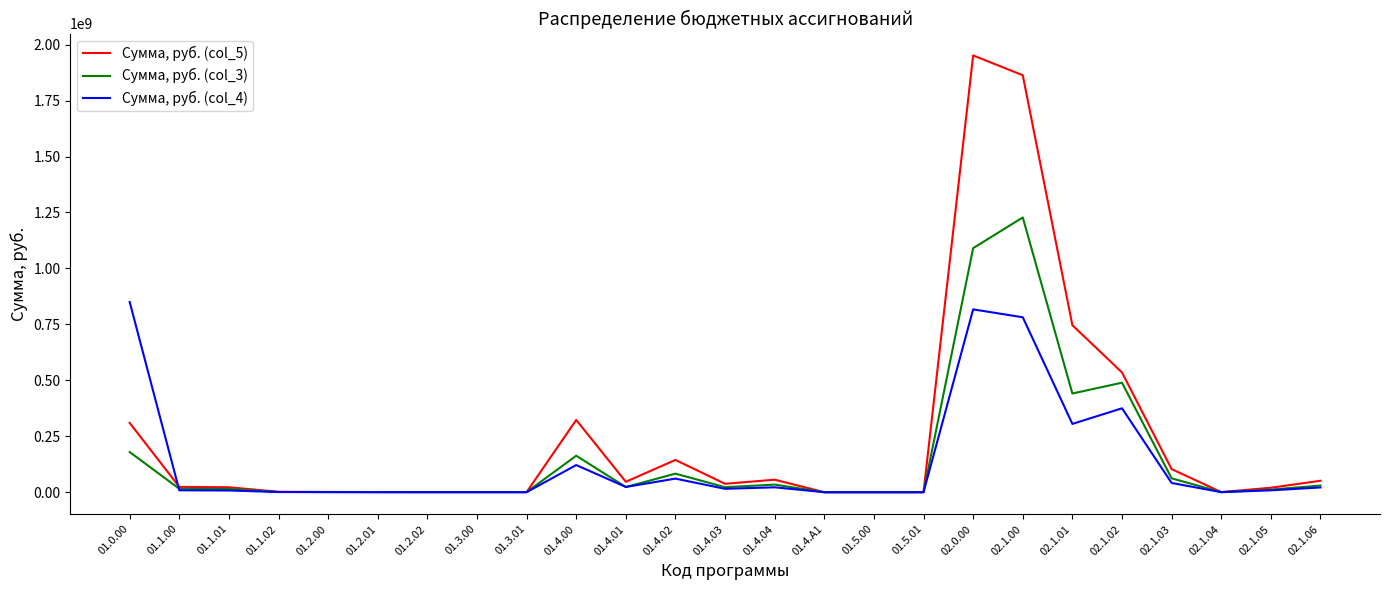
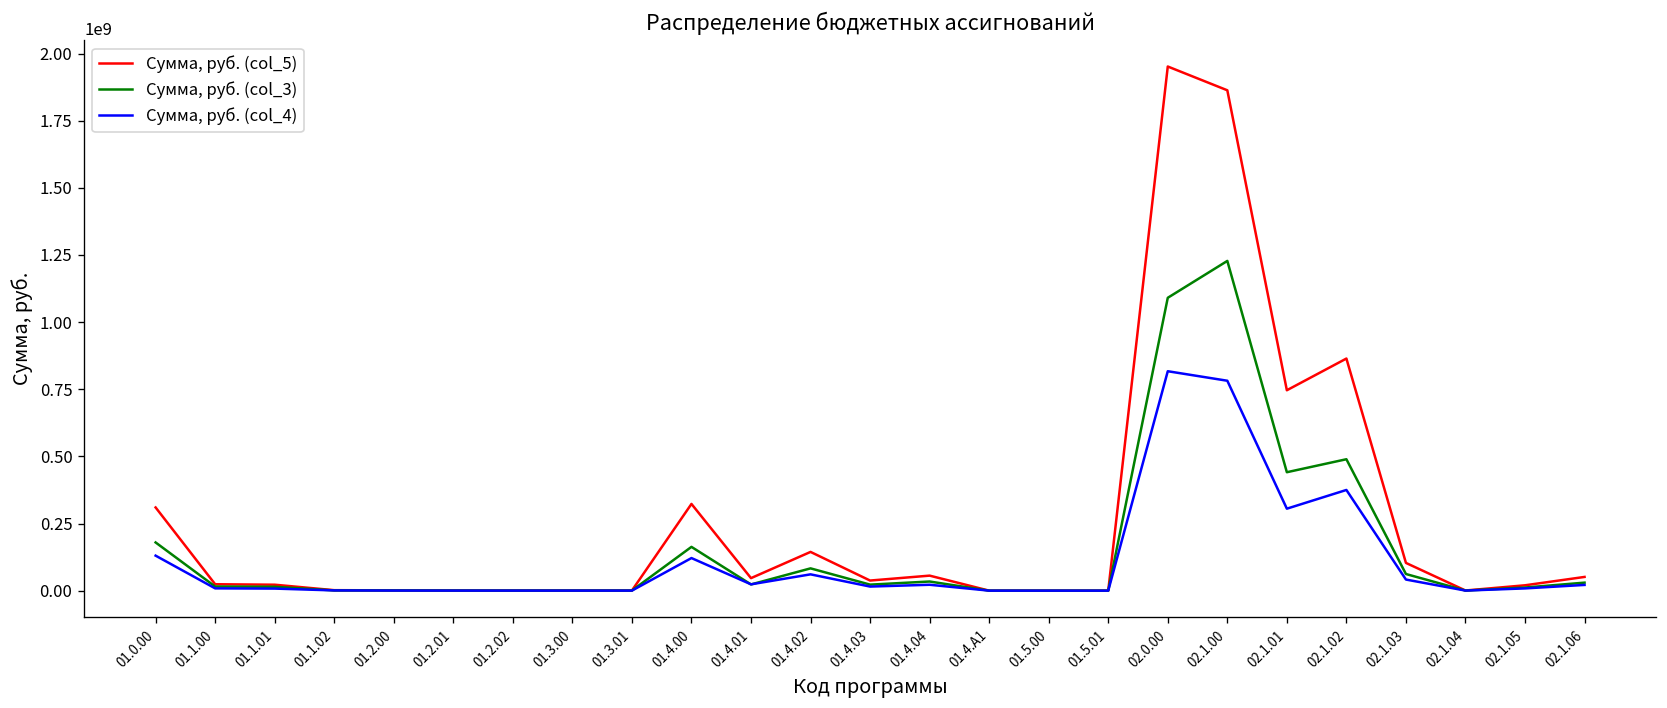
Сумма, руб. (col_4), 01.0.00: 850000000 -> 130000000
Сумма, руб. (col_5), 02.1.02: 540000000 -> 860000000
